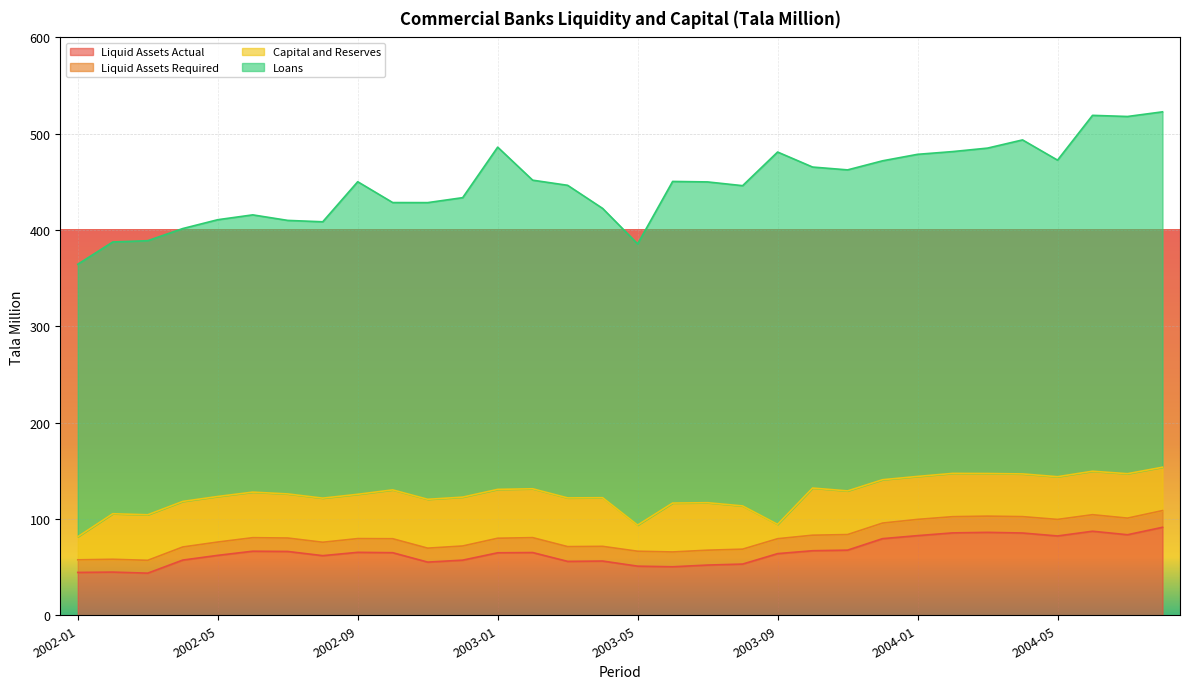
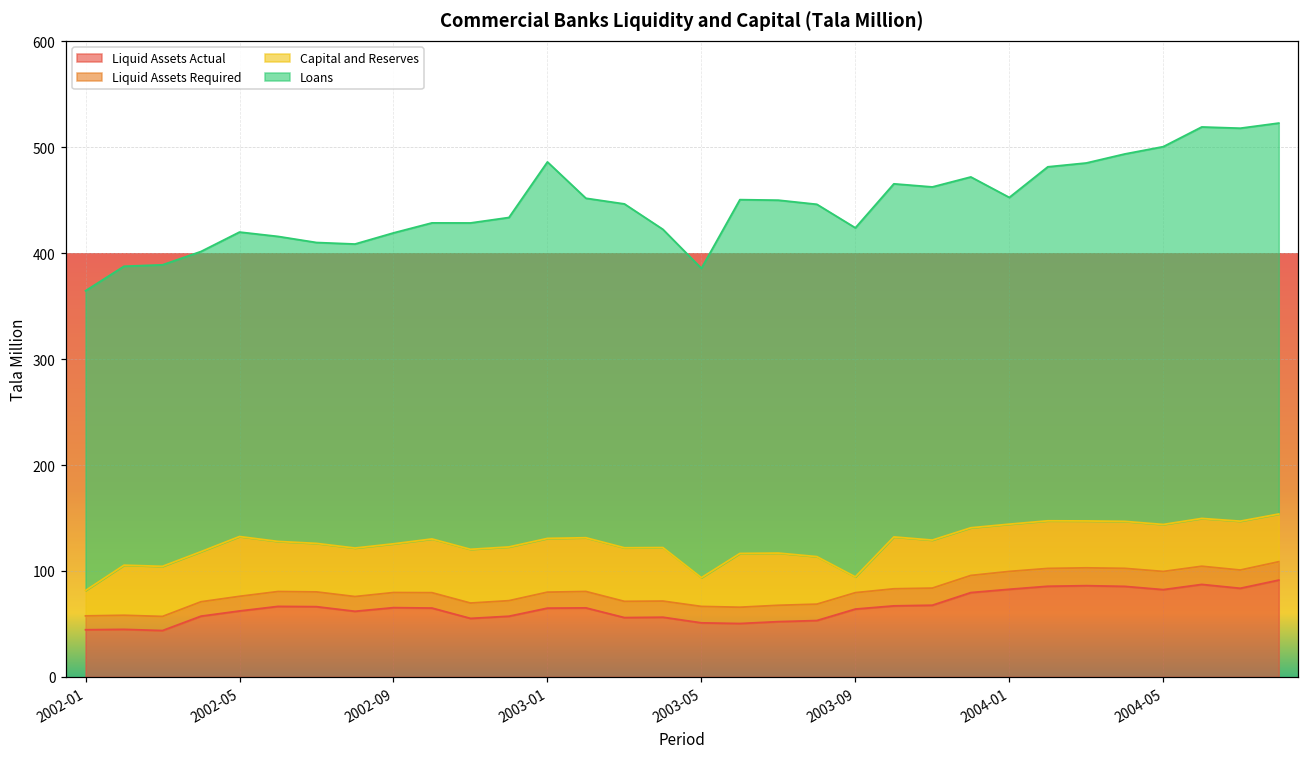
Capital and Reserves, 2002-05: 50 -> 60
Loans, 2002-09: 320 -> 290
Loans, 2003-09: 390 -> 330
Loans, 2004-01: 330 -> 310
Loans, 2004-05: 330 -> 360
